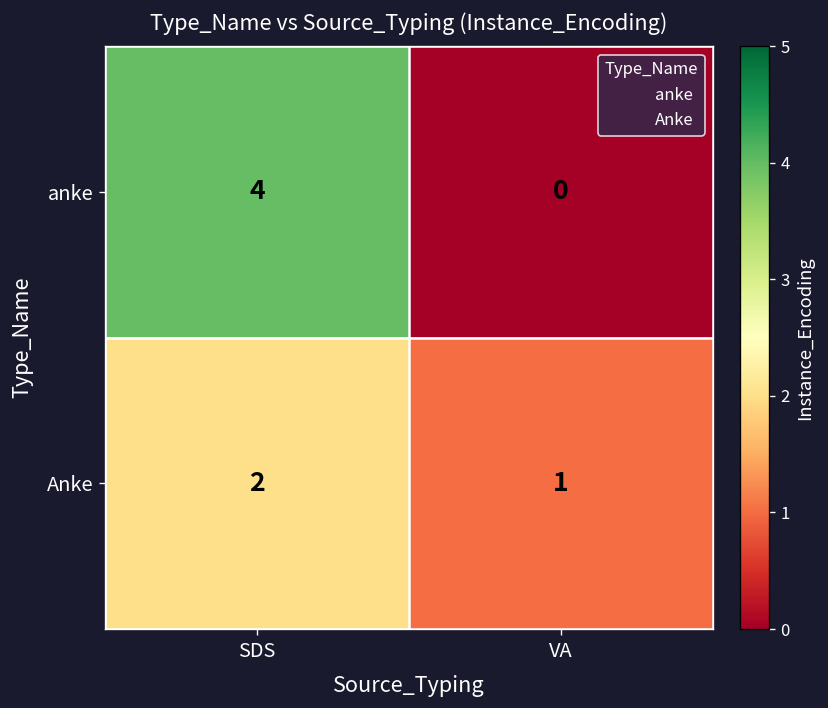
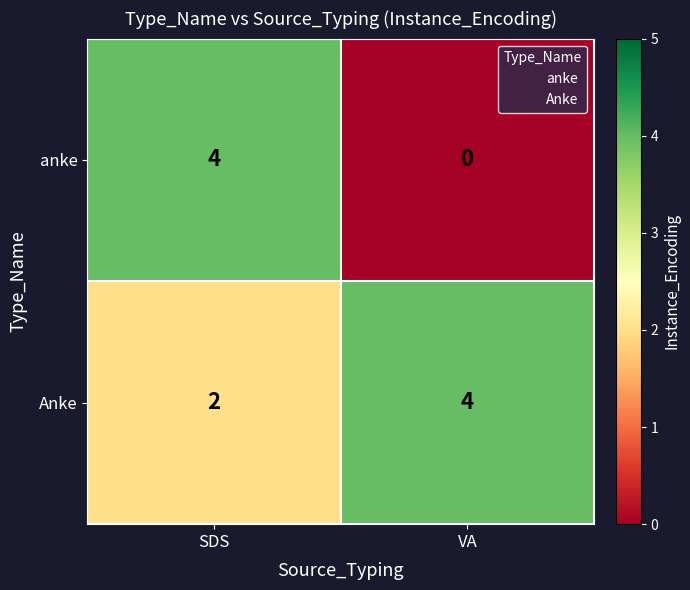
Anke, VA: 1 -> 4
